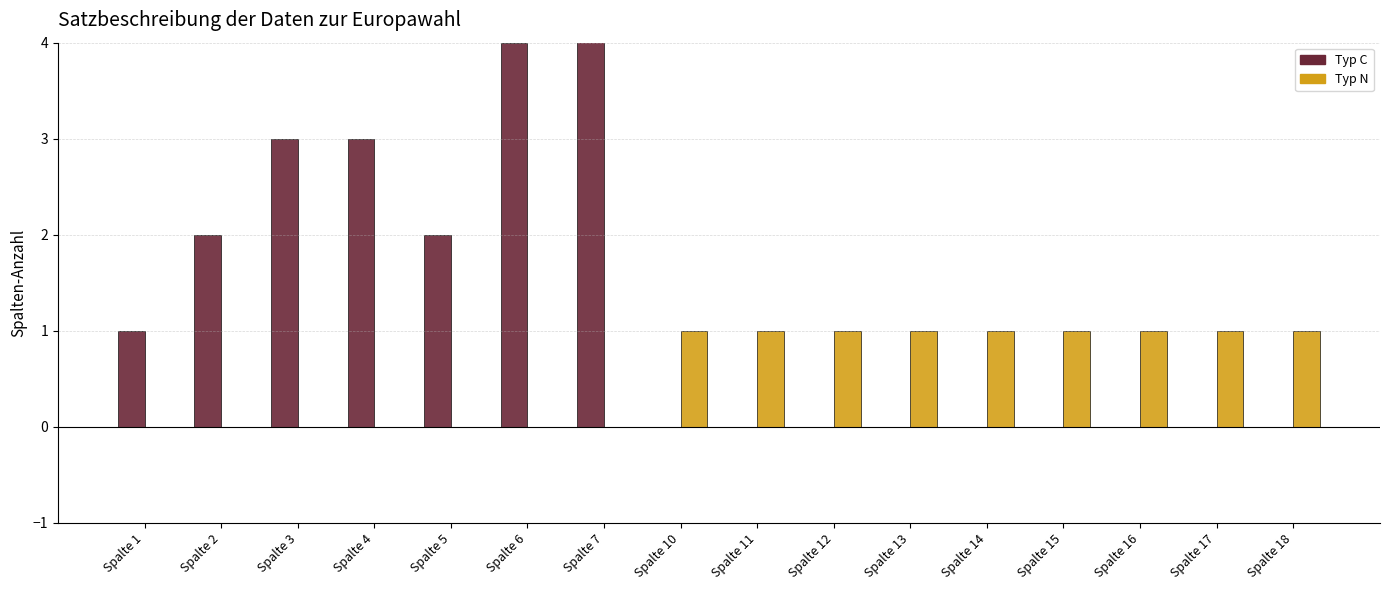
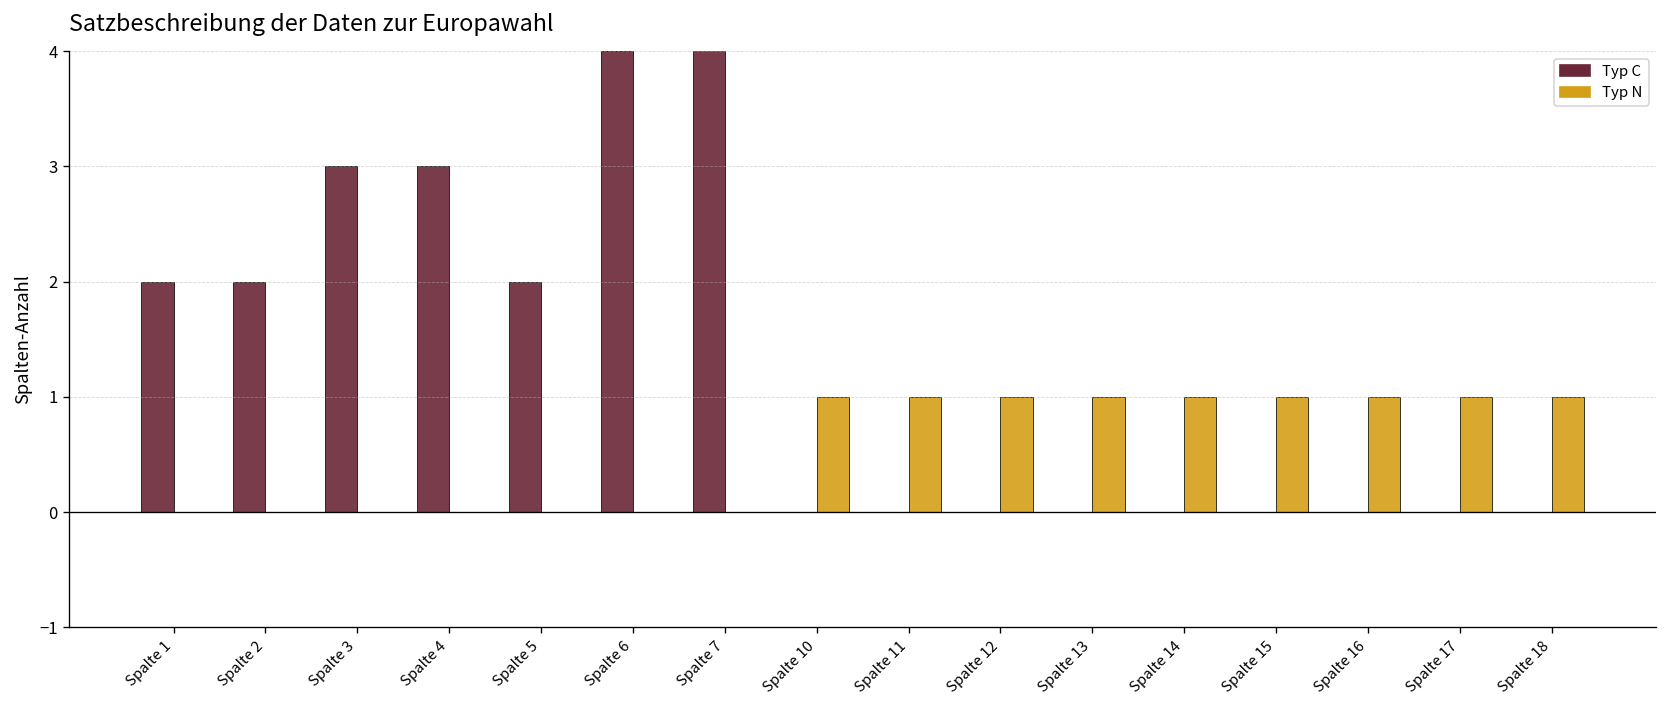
Typ C, Spalte 1: 1 -> 2
